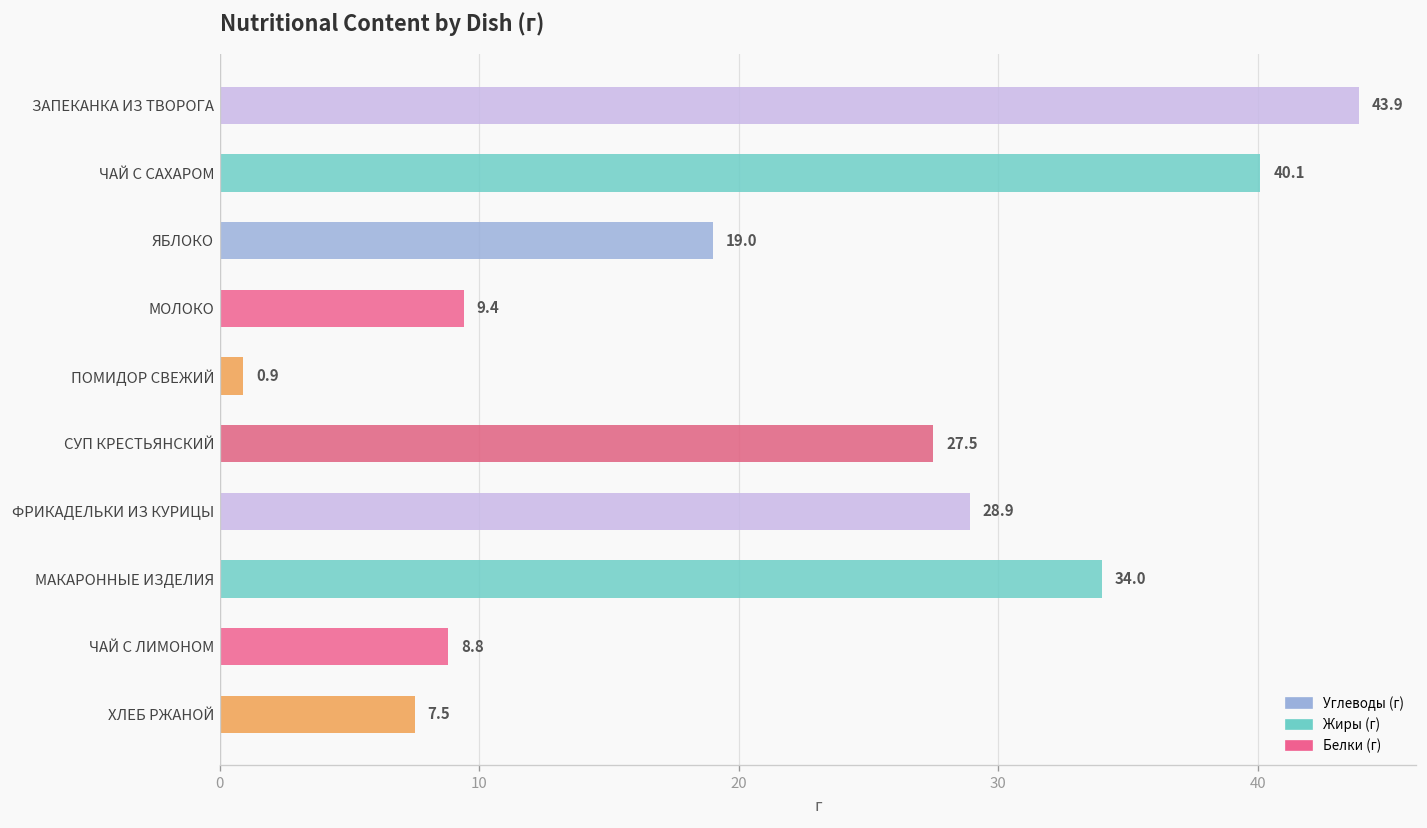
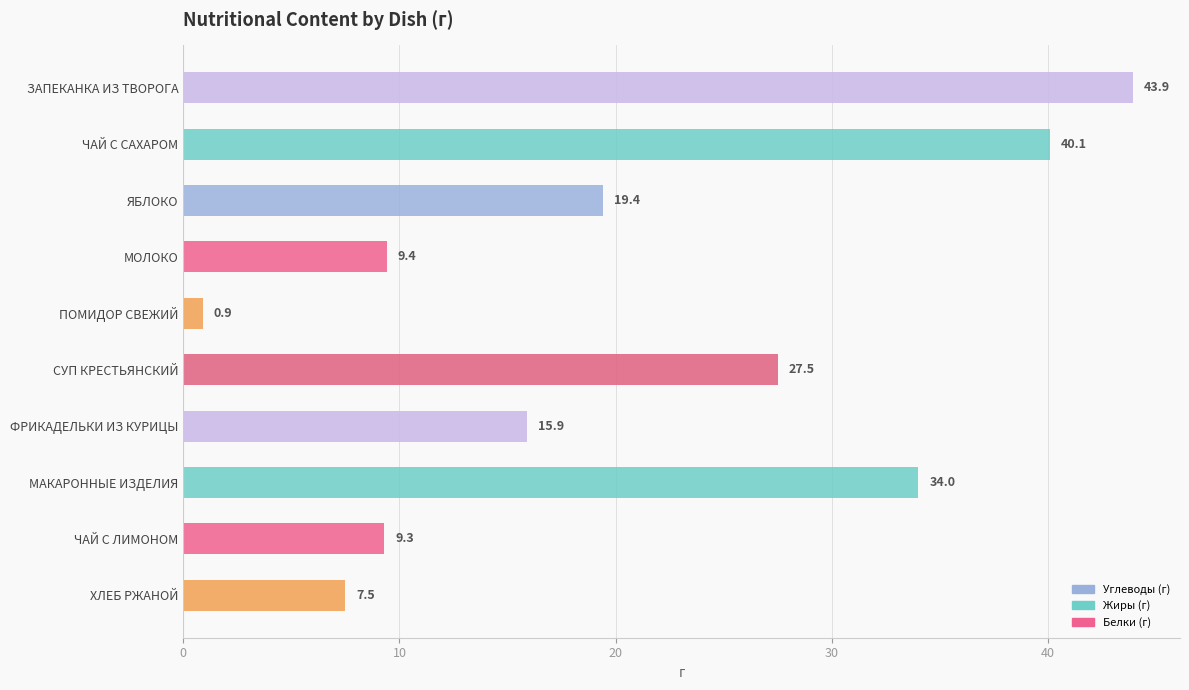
ЯБЛОКО: 19.0 -> 19.4
ФРИКАДЕЛЬКИ ИЗ КУРИЦЫ: 28.9 -> 15.9
ЧАЙ С ЛИМОНОМ: 8.8 -> 9.3
